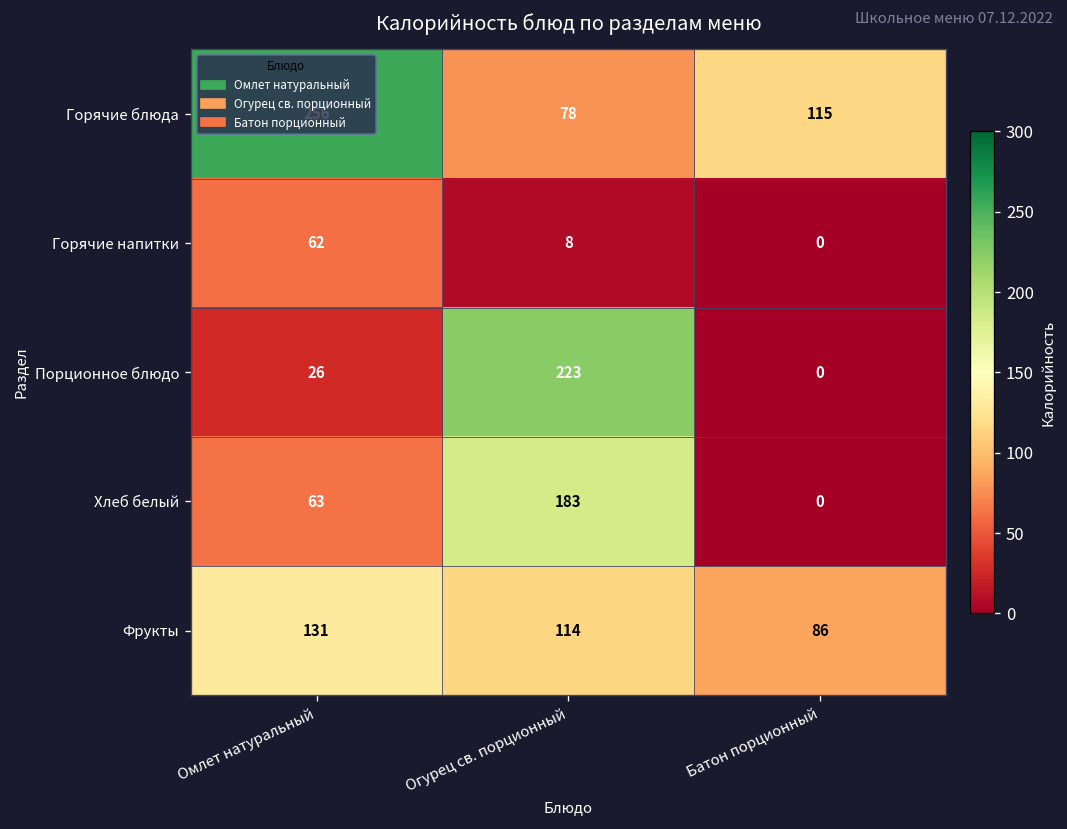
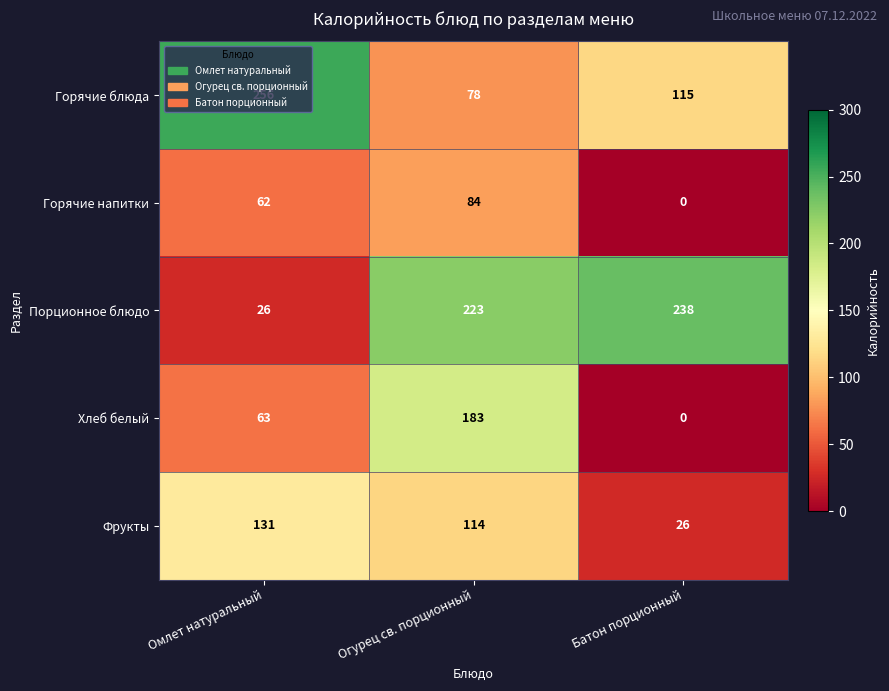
Горячие напитки, Огурец св. порционный: 8 -> 84
Порционное блюдо, Батон порционный: 0 -> 238
Фрукты, Батон порционный: 86 -> 26
